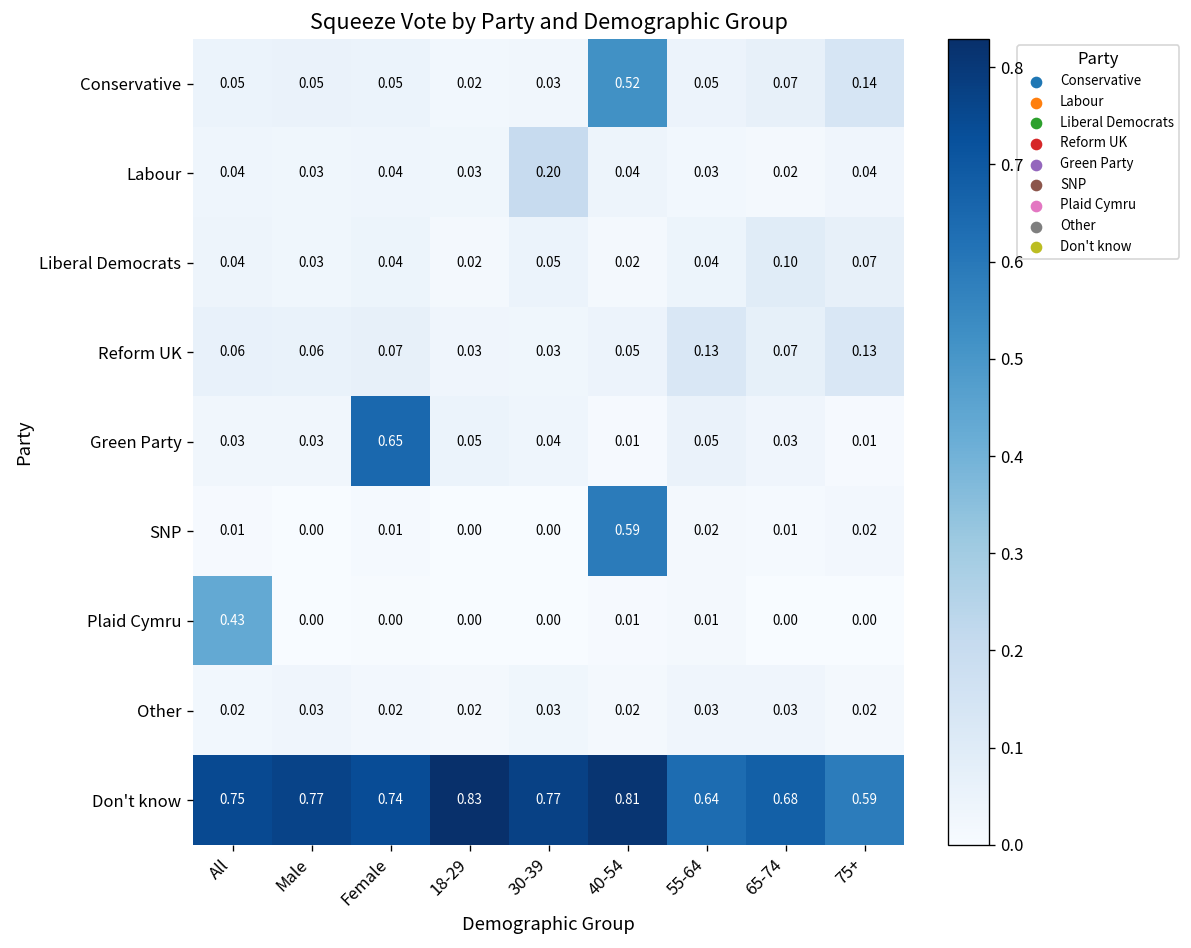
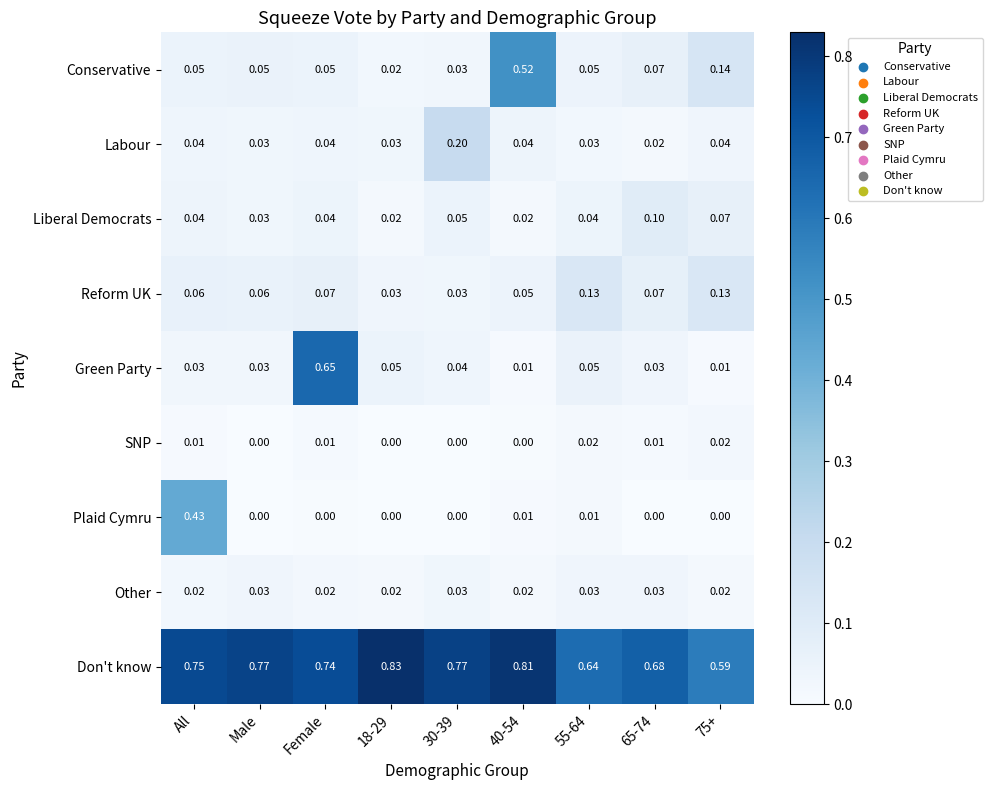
SNP, 40-54: 0.59 -> 0.00
